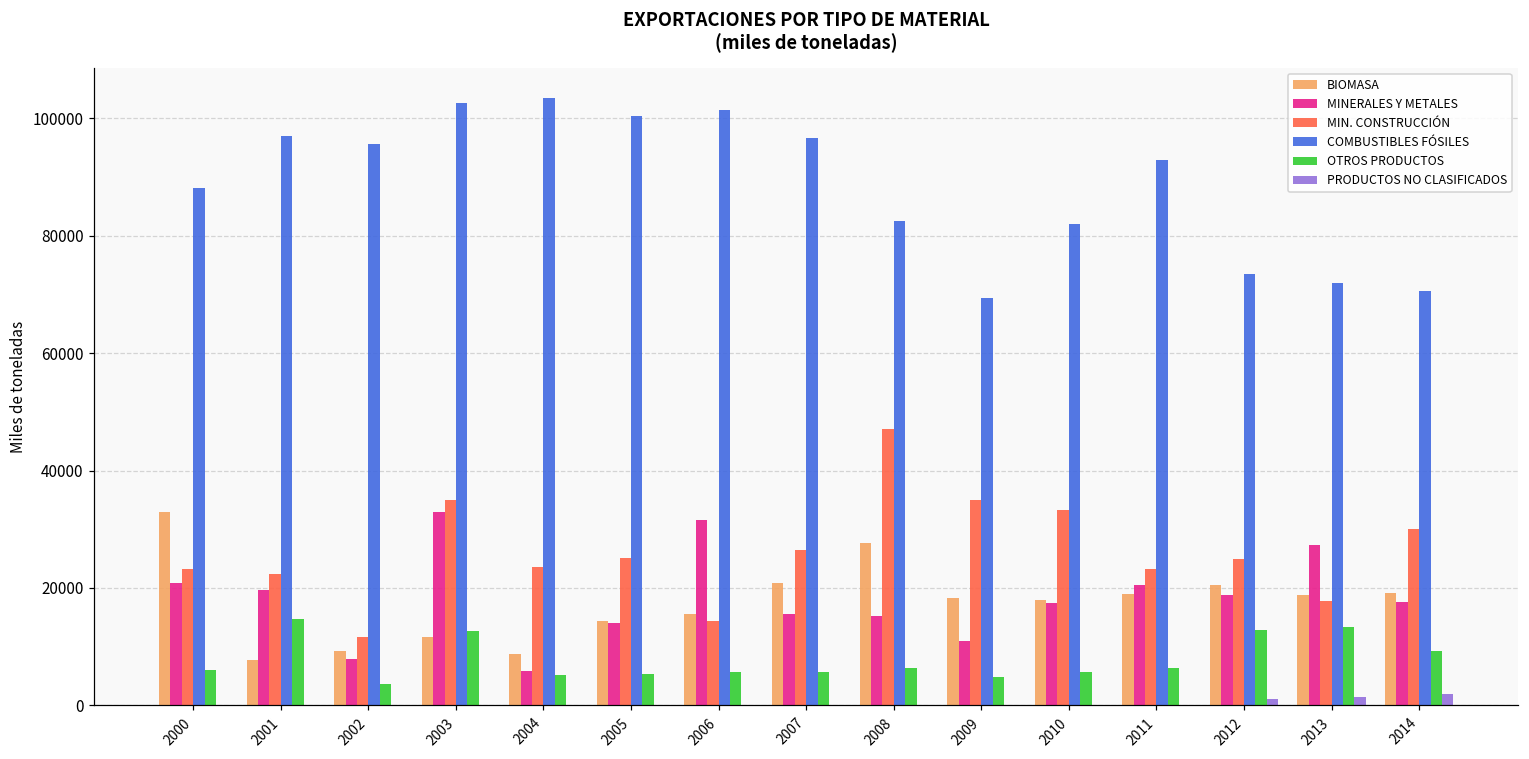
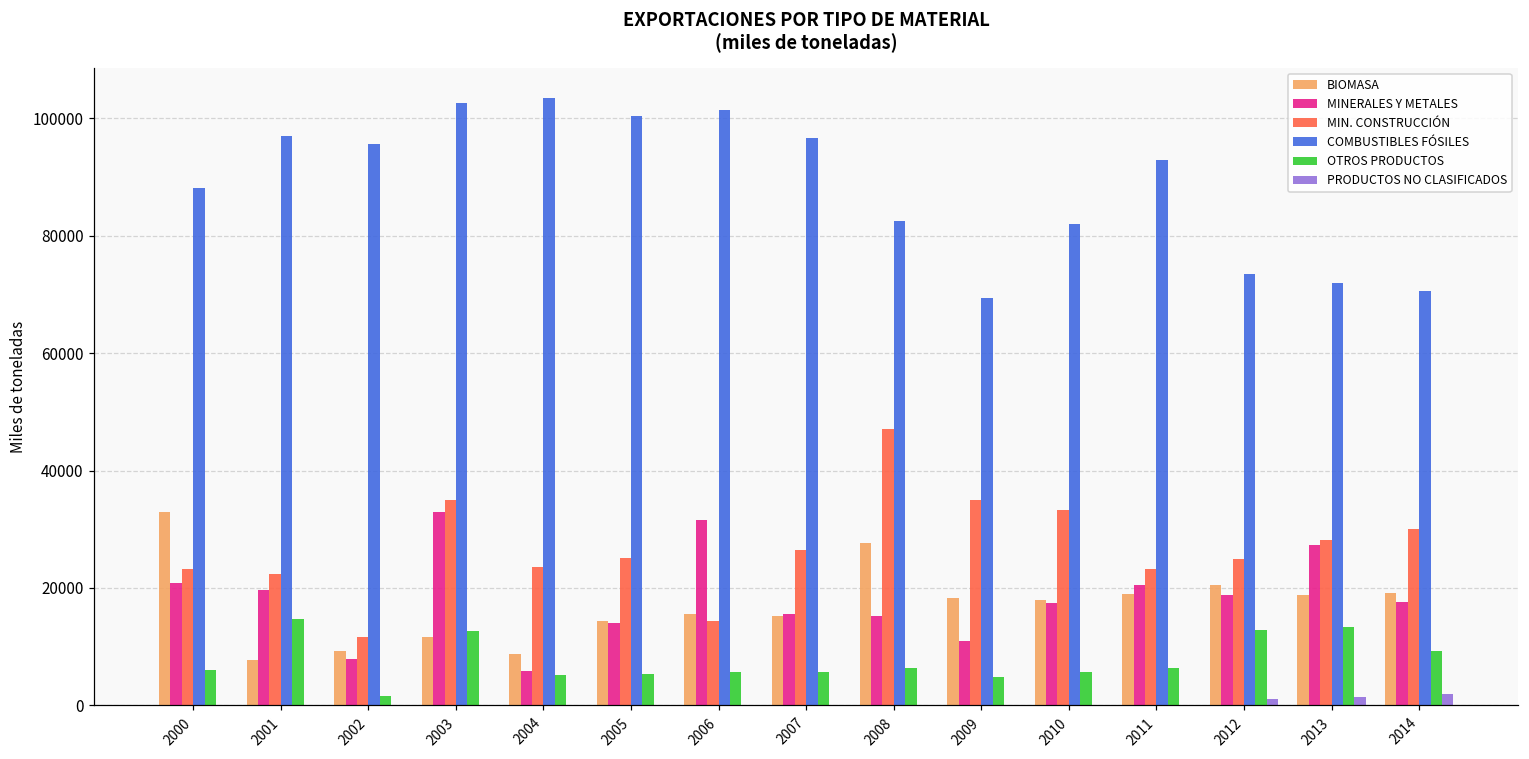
OTROS PRODUCTOS, 2002: 4000 -> 2000
BIOMASA, 2007: 21000 -> 15000
MIN. CONSTRUCCIÓN, 2013: 18000 -> 28000
